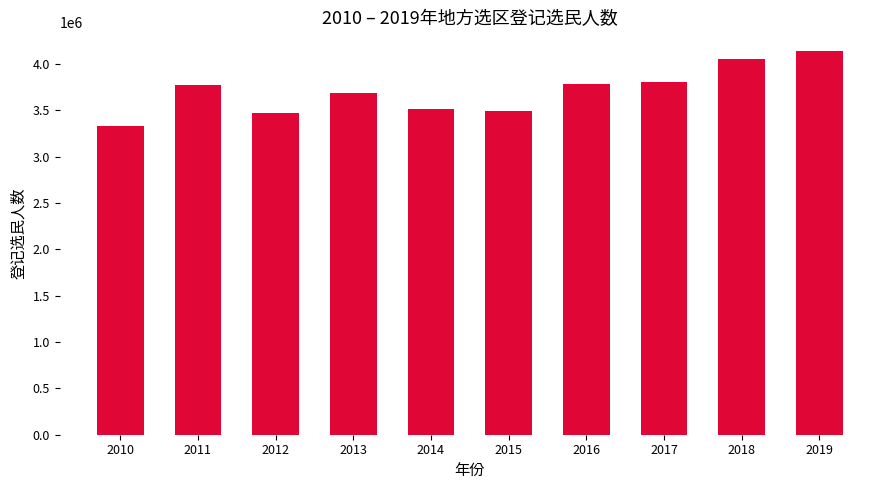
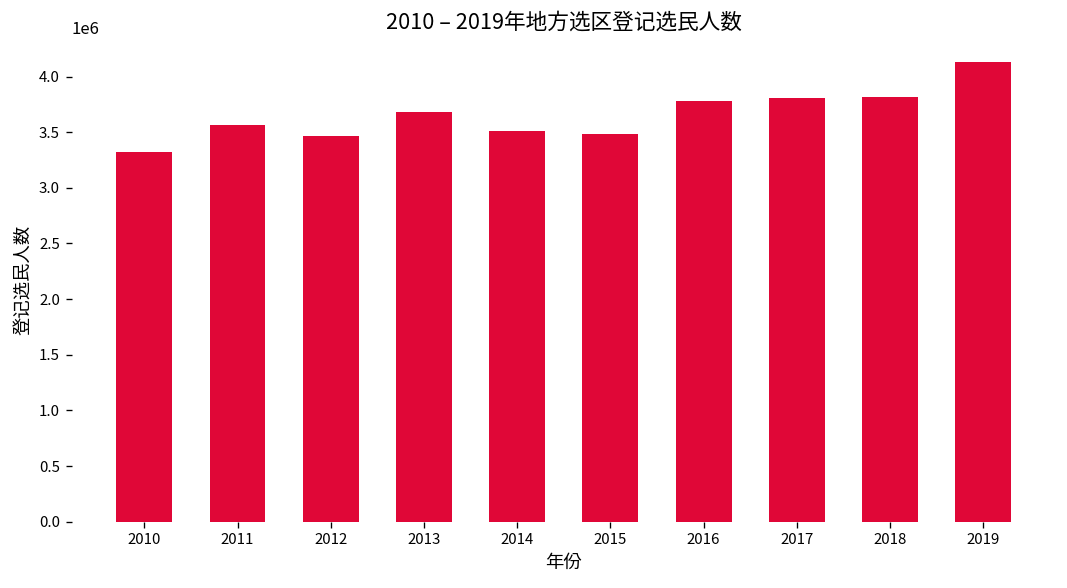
2011: 3800000 -> 3600000
2018: 4000000 -> 3800000
